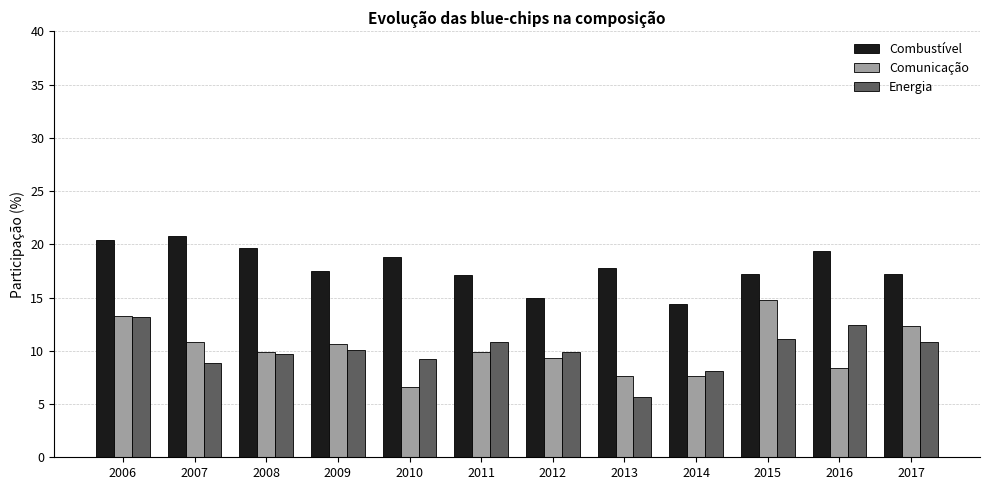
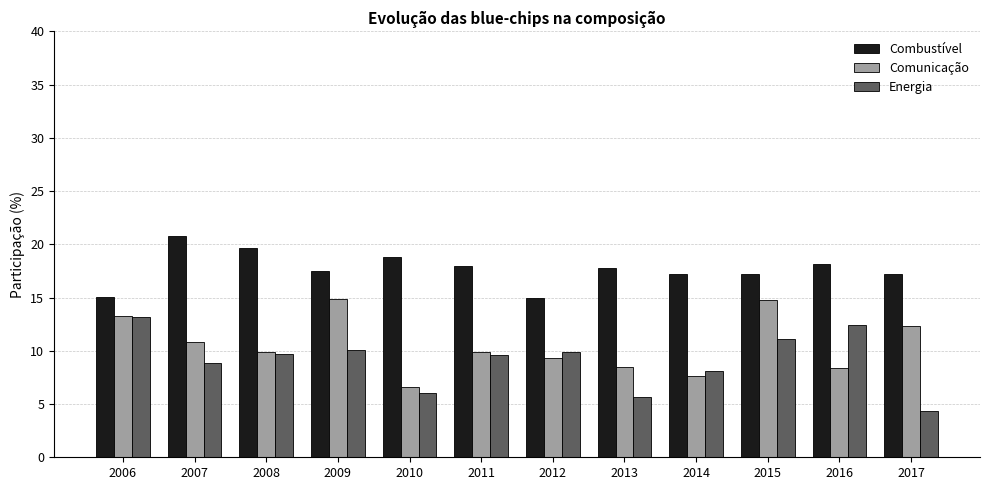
Combustível, 2006: 20.5 -> 15.1
Comunicação, 2009: 10.6 -> 14.9
Energia, 2010: 9.2 -> 6.0
Combustível, 2011: 17.1 -> 18.0
Energia, 2011: 10.9 -> 9.6
Comunicação, 2013: 7.6 -> 8.5
Combustível, 2014: 14.4 -> 17.2
Combustível, 2016: 19.4 -> 18.1
Energia, 2017: 10.8 -> 4.4
